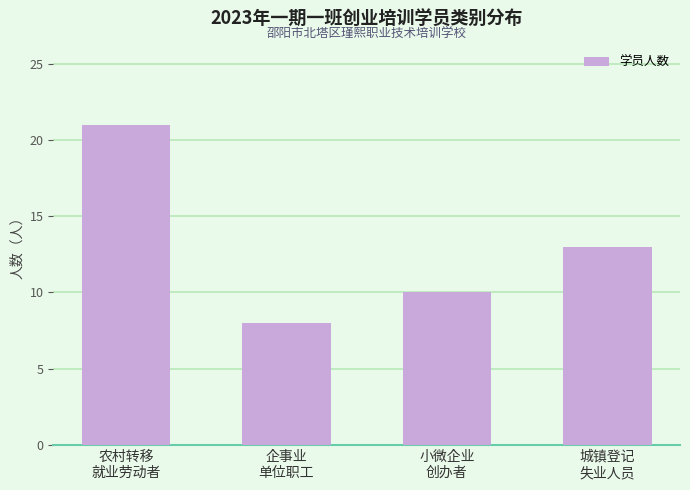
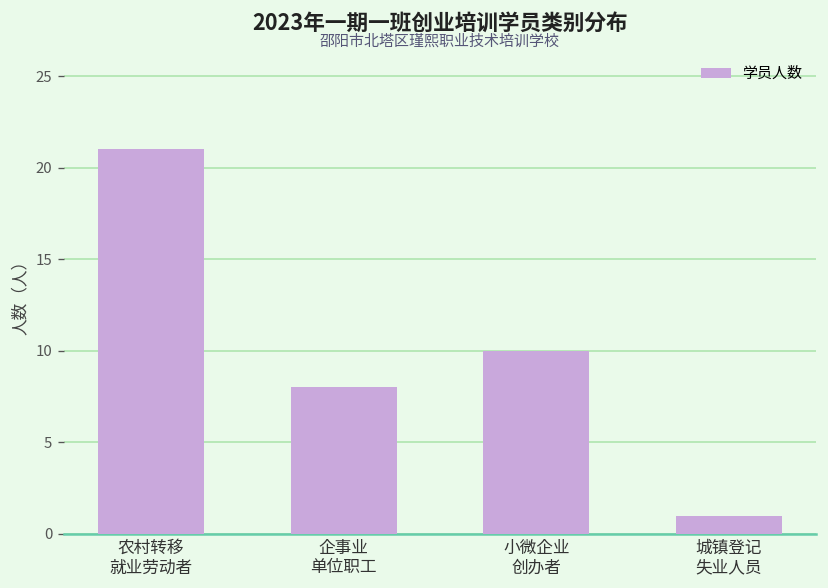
城镇登记 失业人员: 13 -> 1
